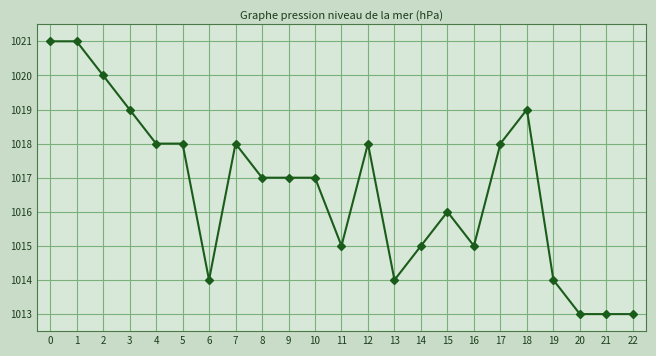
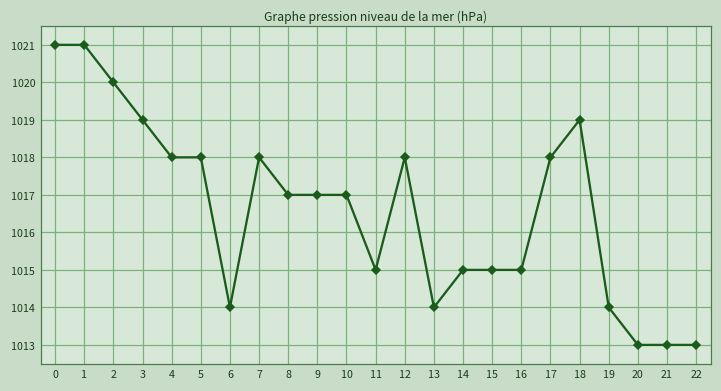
15: 1016 -> 1015
